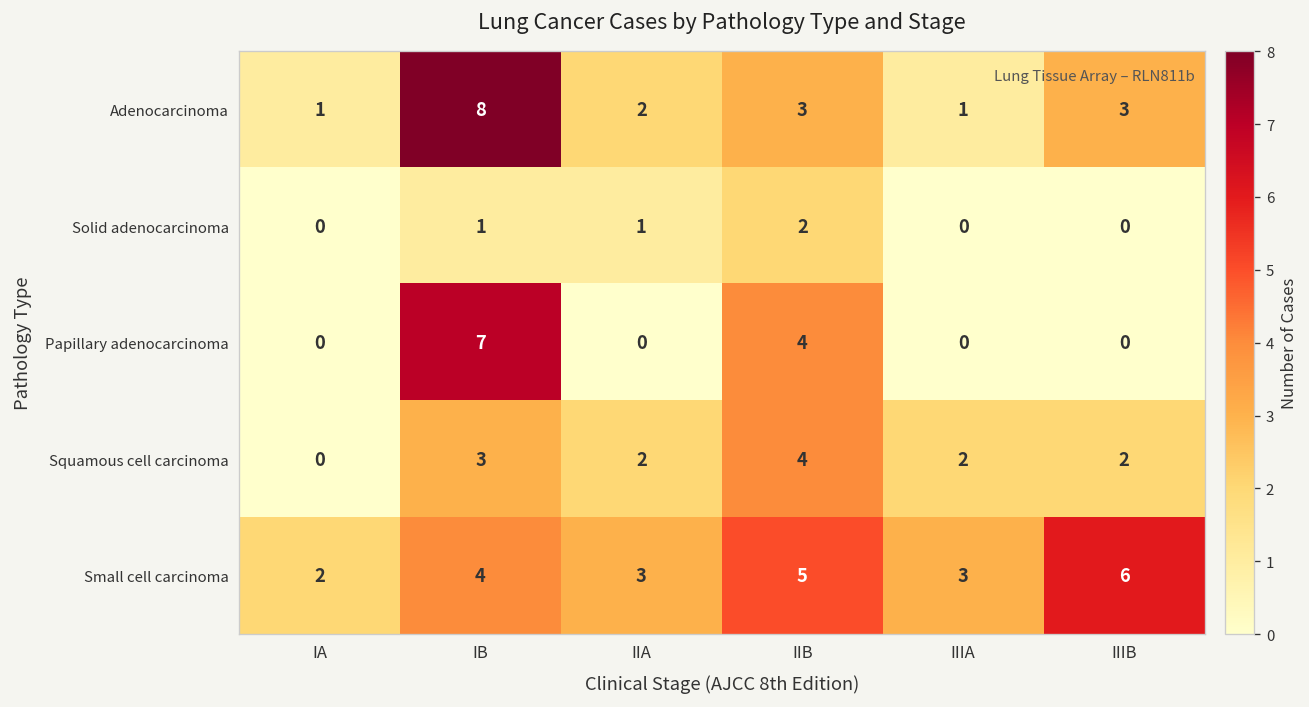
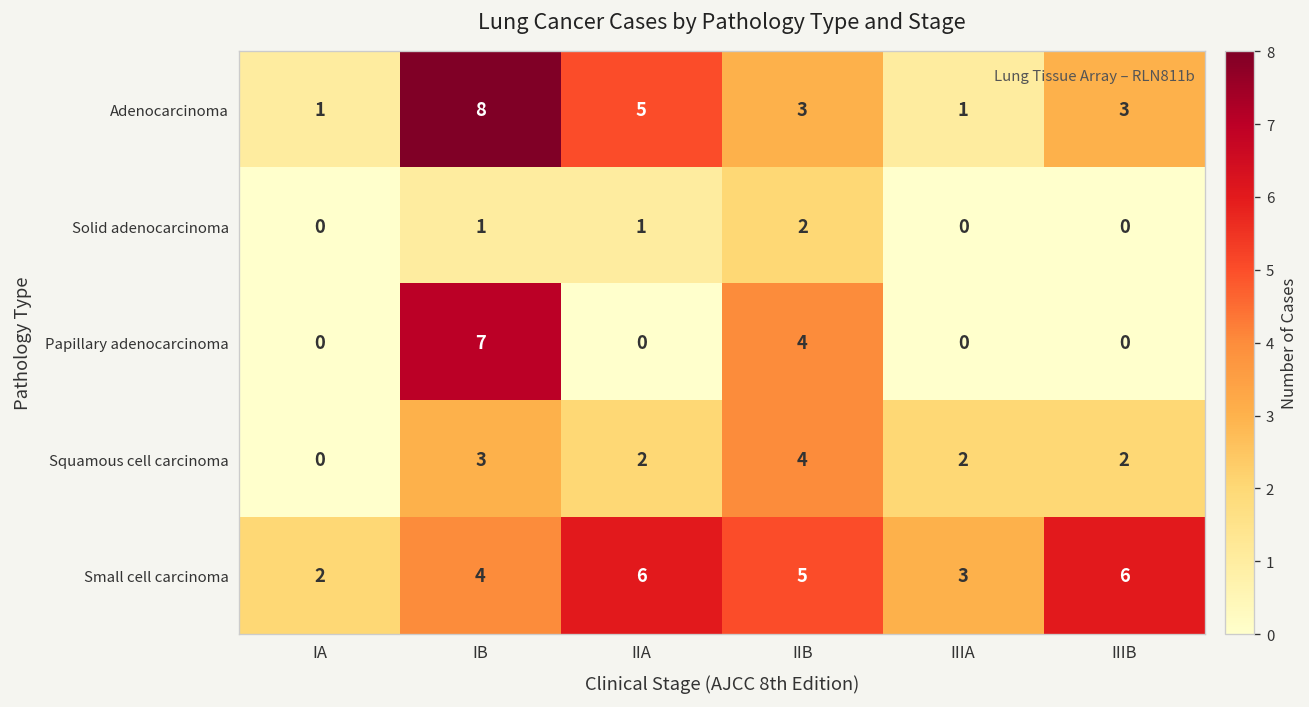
Adenocarcinoma, IIA: 2 -> 5
Small cell carcinoma, IIA: 3 -> 6
